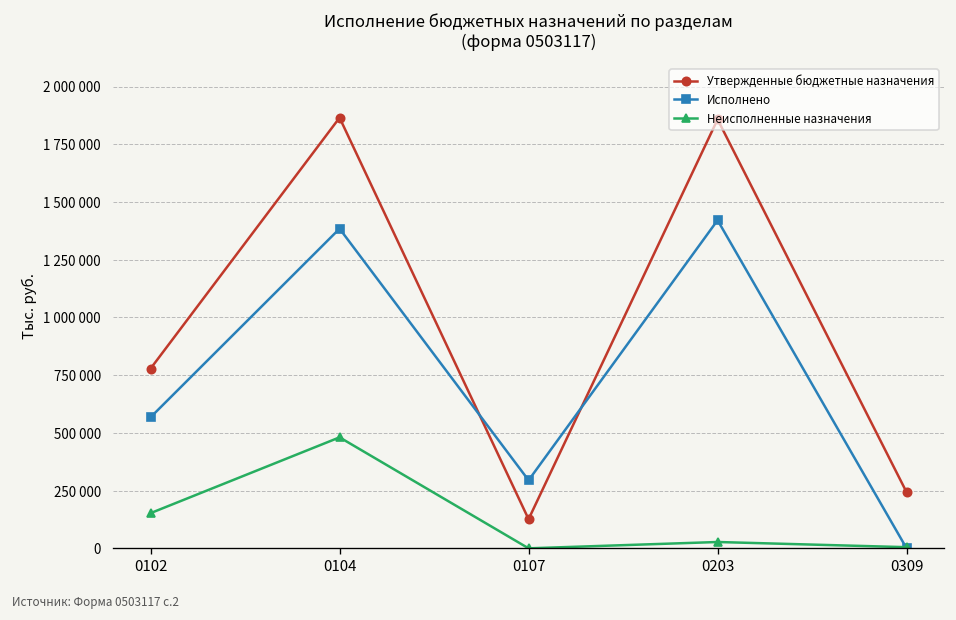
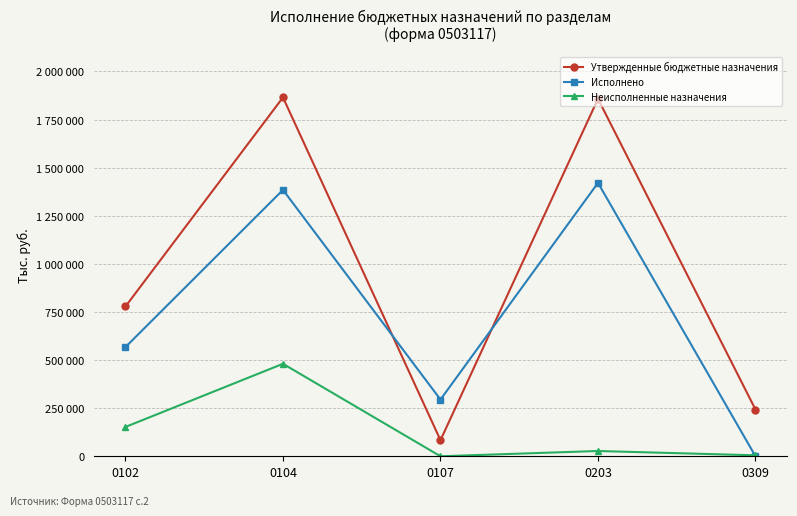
Утвержденные бюджетные назначения, 0107: 130000 -> 80000
